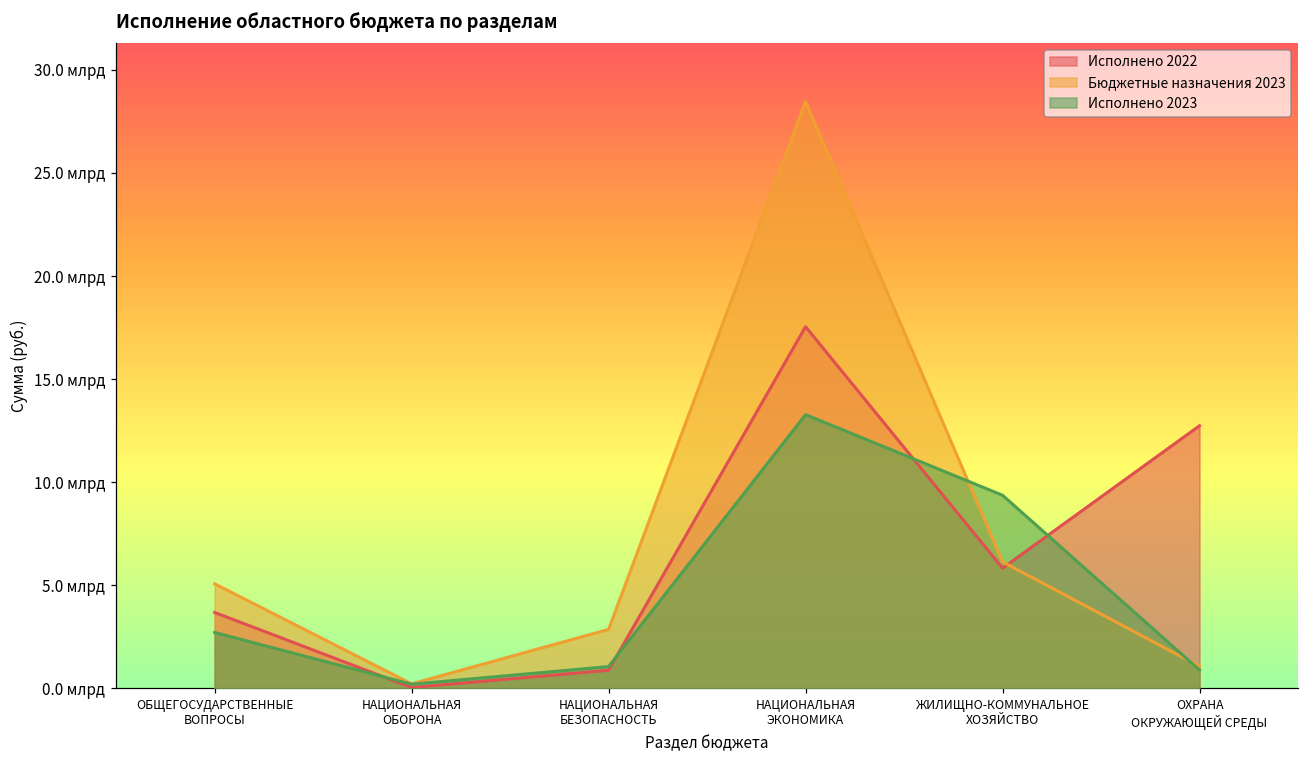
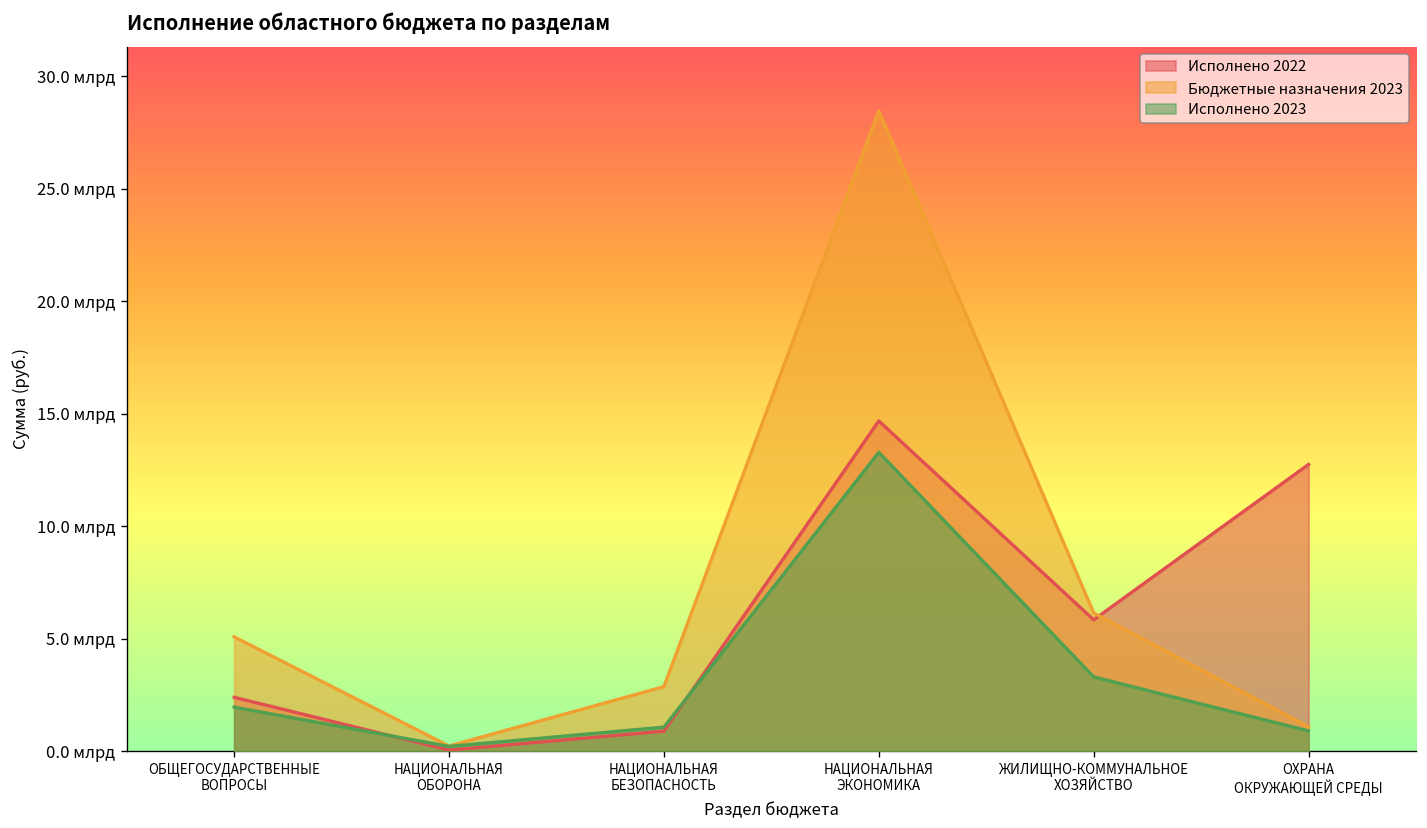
Исполнено 2022, ОБЩЕГОСУДАРСТВЕННЫЕ ВОПРОСЫ: 3.7 млрд -> 2.4 млрд
Исполнено 2023, ОБЩЕГОСУДАРСТВЕННЫЕ ВОПРОСЫ: 2.7 млрд -> 2.0 млрд
Исполнено 2022, НАЦИОНАЛЬНАЯ ЭКОНОМИКА: 17.5 млрд -> 14.7 млрд
Исполнено 2023, ЖИЛИЩНО-КОММУНАЛЬНОЕ ХОЗЯЙСТВО: 9.4 млрд -> 3.3 млрд
